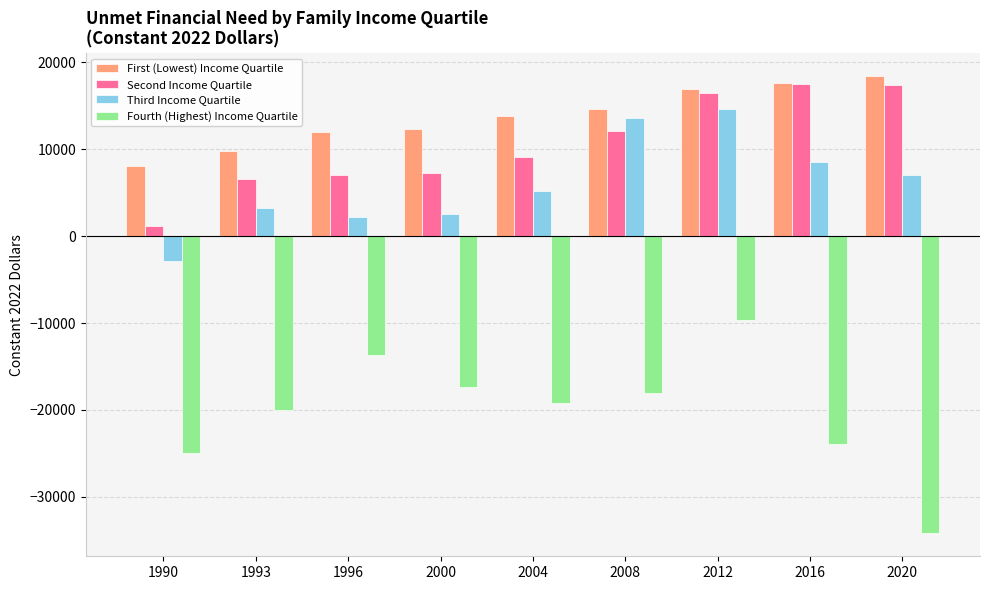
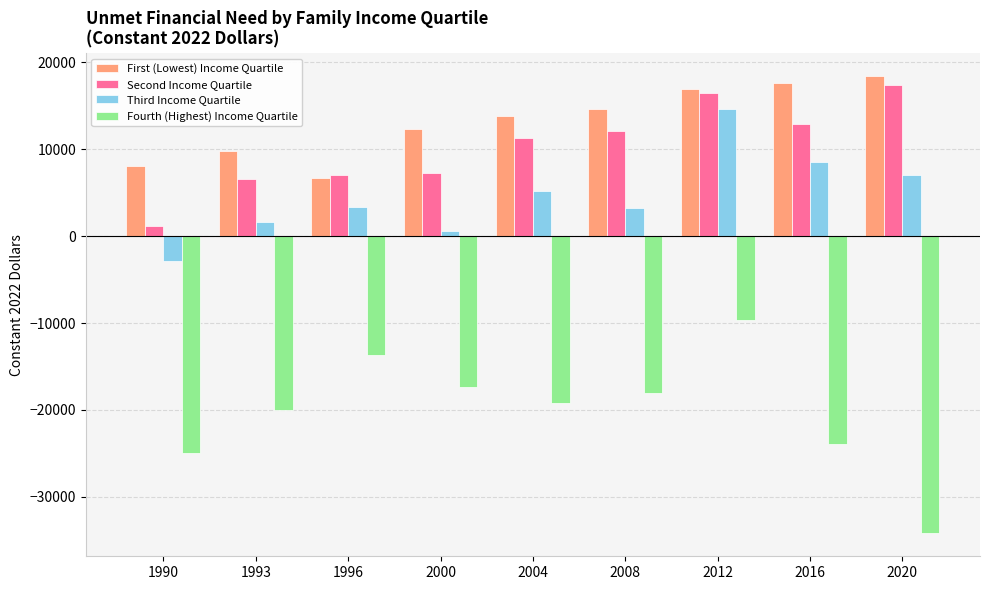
Third Income Quartile, 1993: 3000 -> 2000
First (Lowest) Income Quartile, 1996: 12000 -> 7000
Third Income Quartile, 1996: 2000 -> 3000
Third Income Quartile, 2000: 3000 -> 1000
Second Income Quartile, 2004: 9000 -> 11000
Third Income Quartile, 2008: 14000 -> 3000
Second Income Quartile, 2016: 18000 -> 13000
